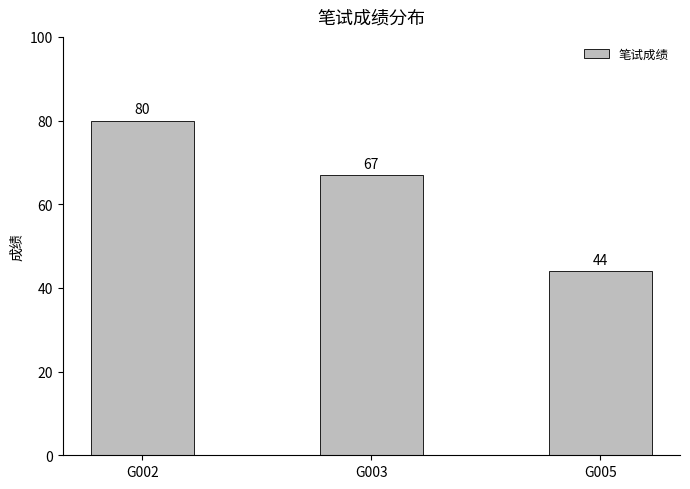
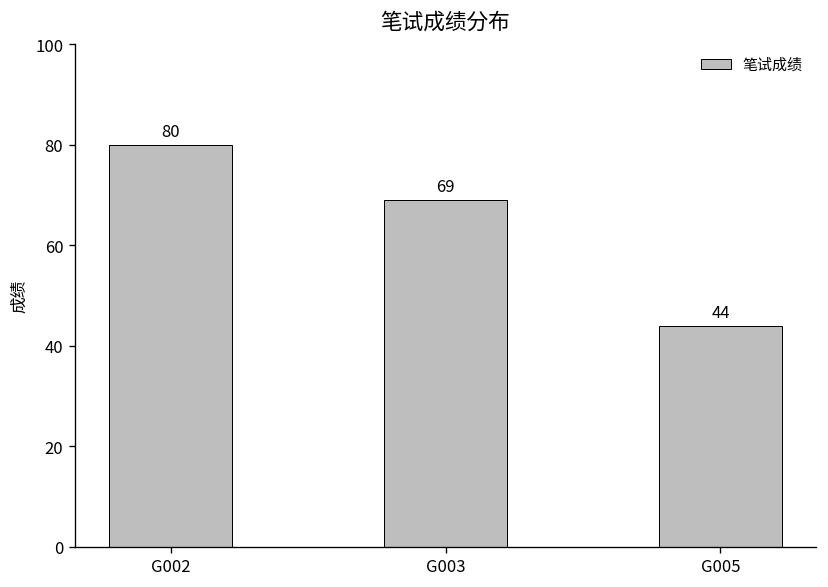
G003: 67 -> 69
